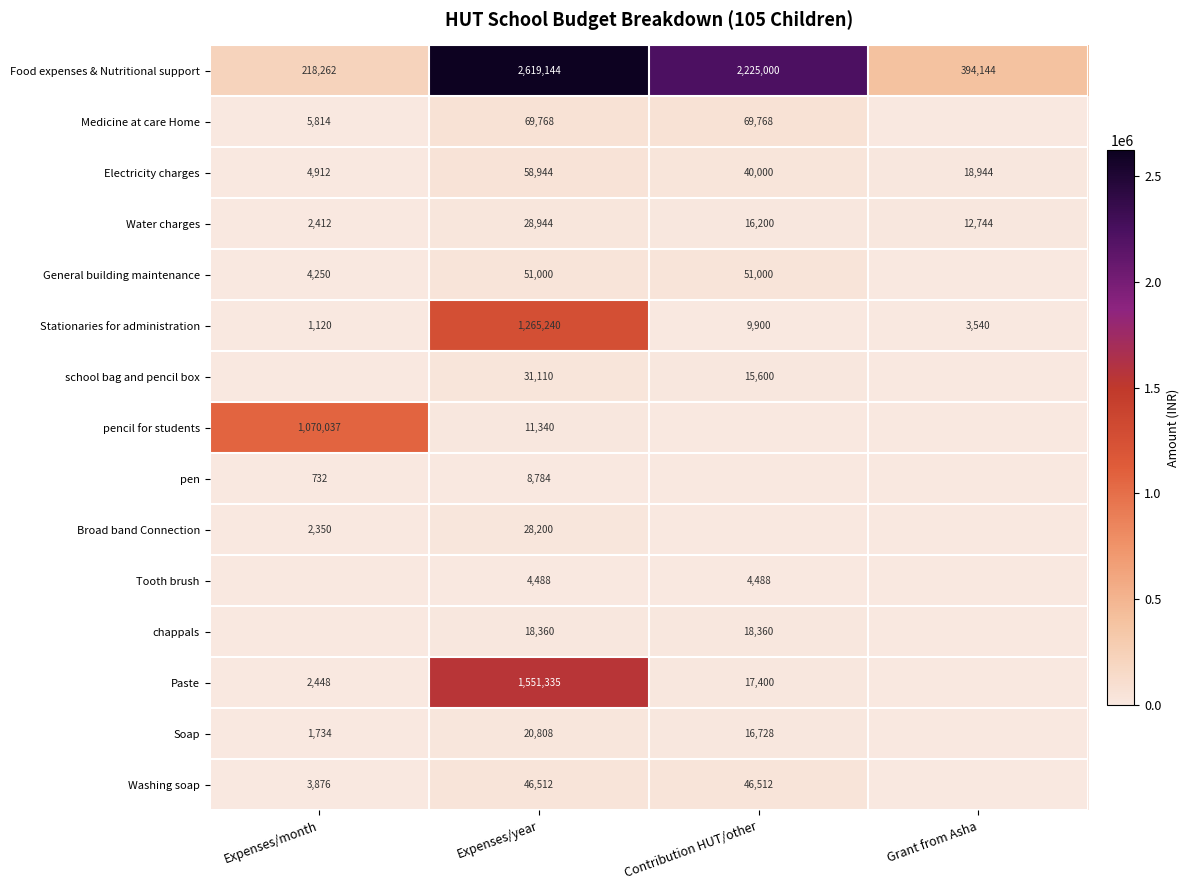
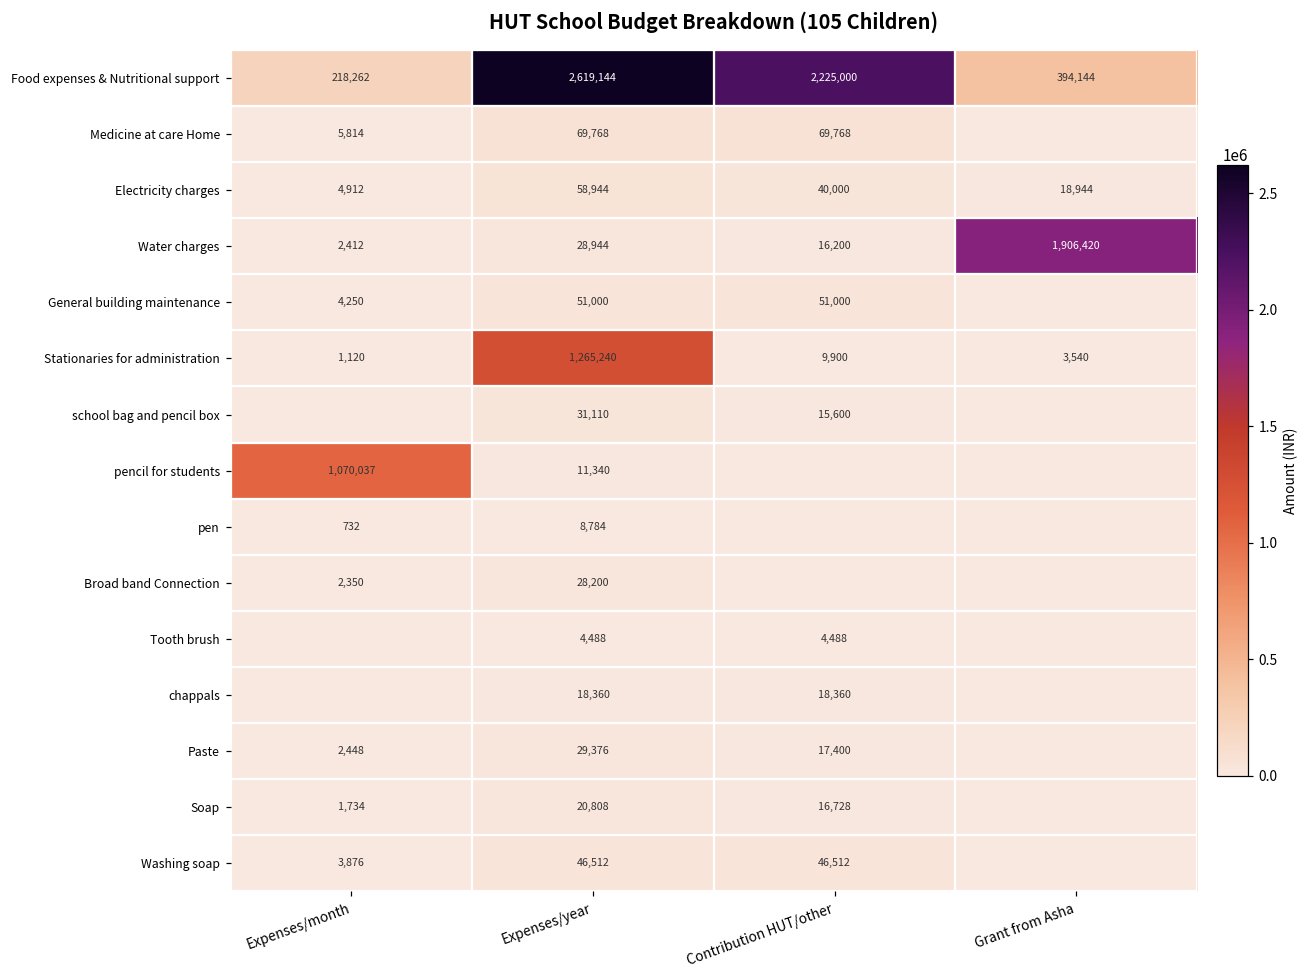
Water charges, Grant from Asha: 12,744 -> 1,906,420
Paste, Expenses/year: 1,551,335 -> 29,376
